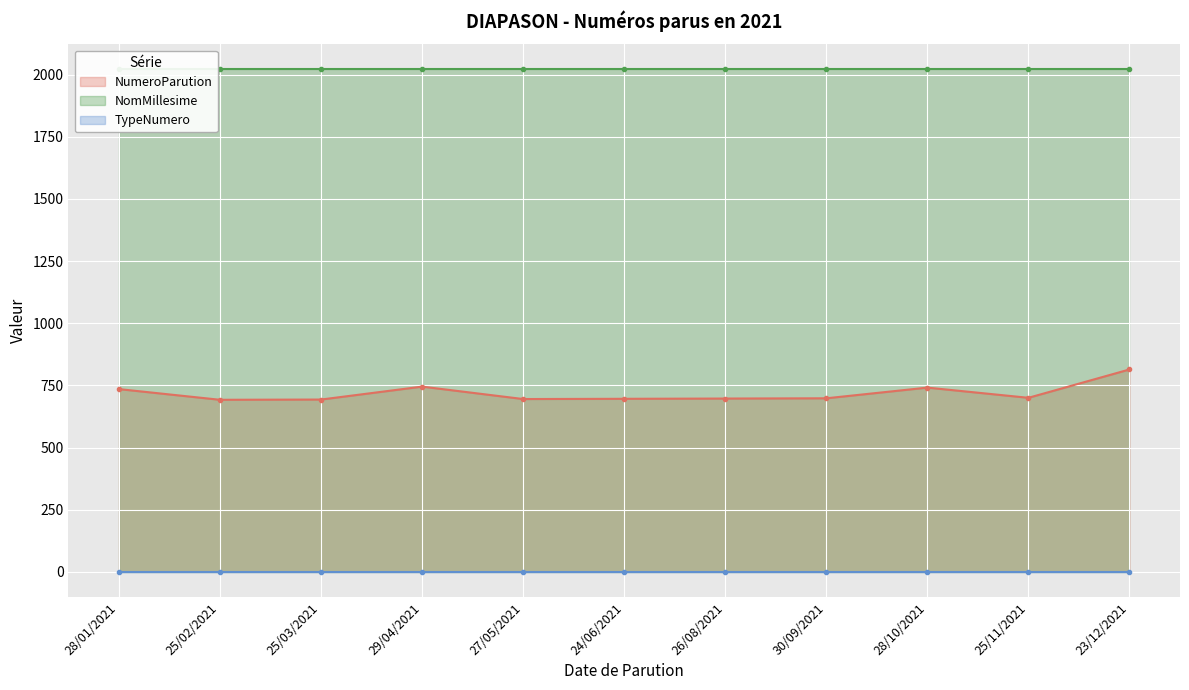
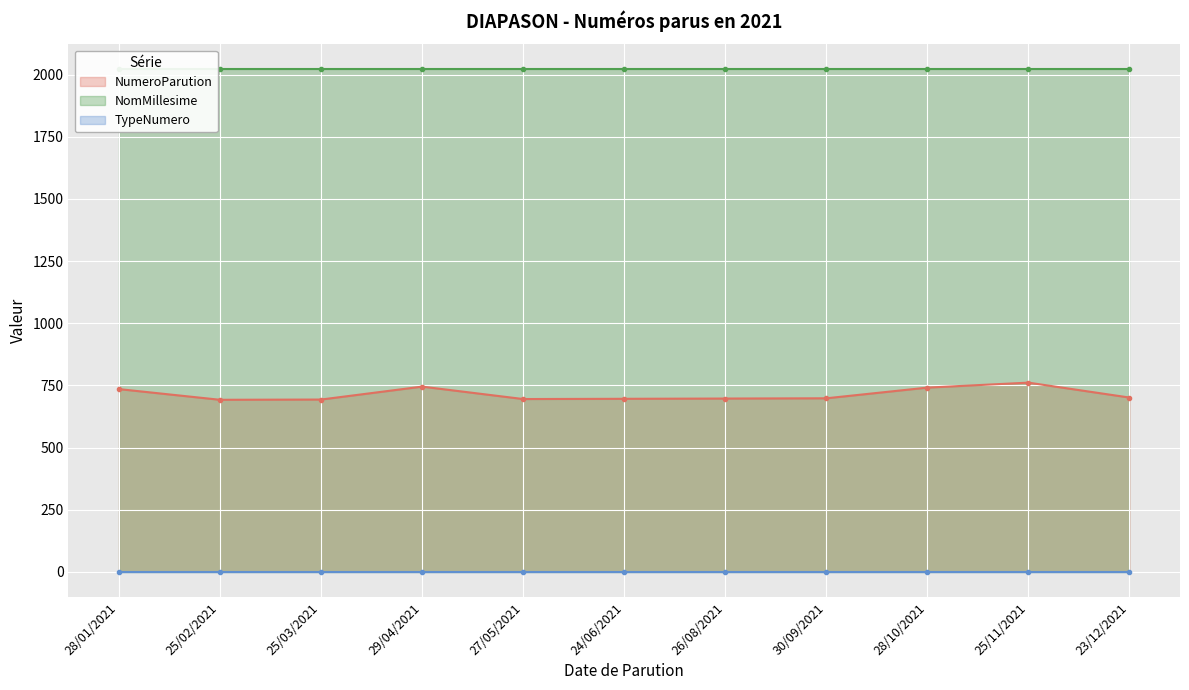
NumeroParution, 25/11/2021: 700 -> 760
NumeroParution, 23/12/2021: 810 -> 700
